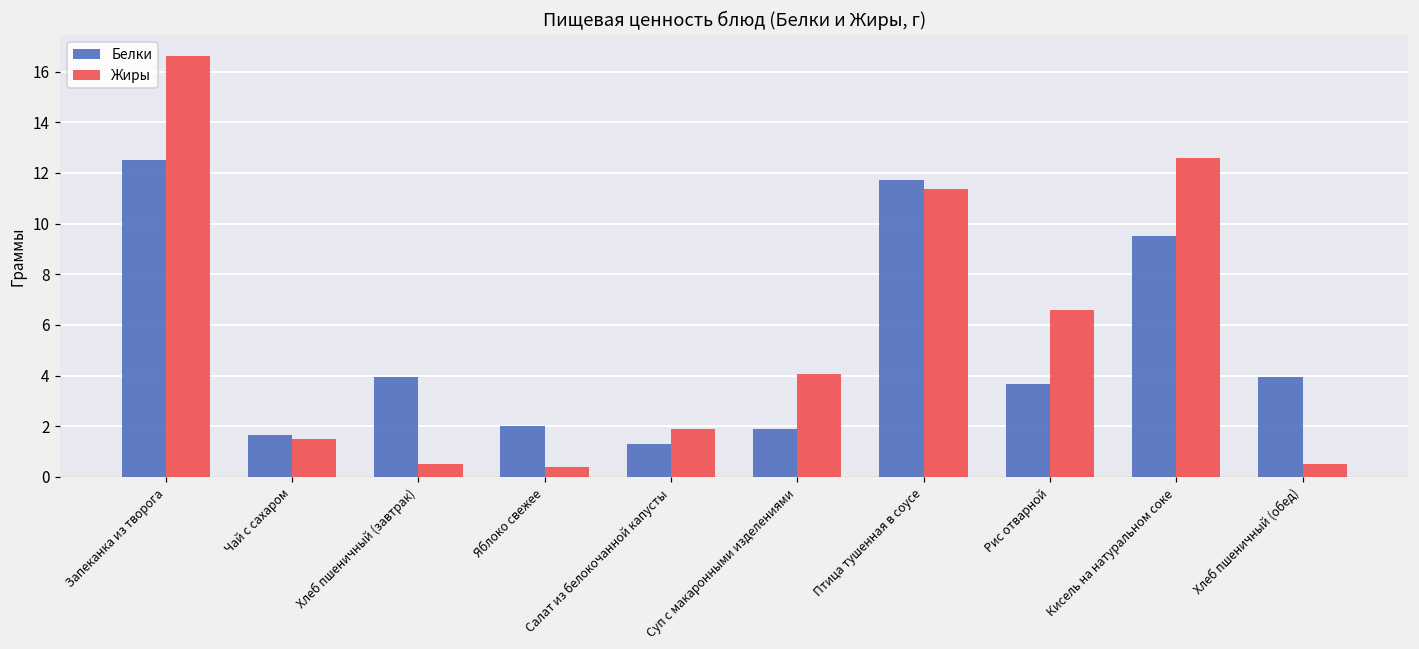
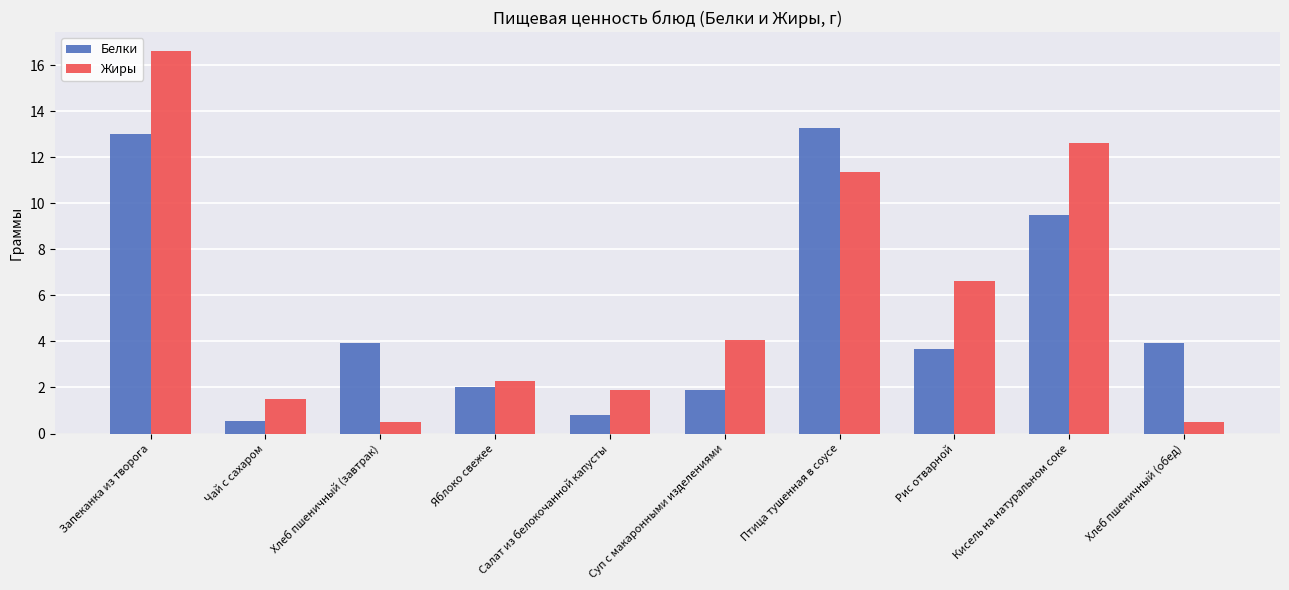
Белки, Запеканка из творога: 12.5 -> 13.0
Белки, Чай с сахаром: 1.6 -> 0.5
Жиры, Яблоко свежее: 0.4 -> 2.3
Белки, Салат из белокочанной капусты: 1.3 -> 0.8
Белки, Птица тушенная в соусе: 11.7 -> 13.3
